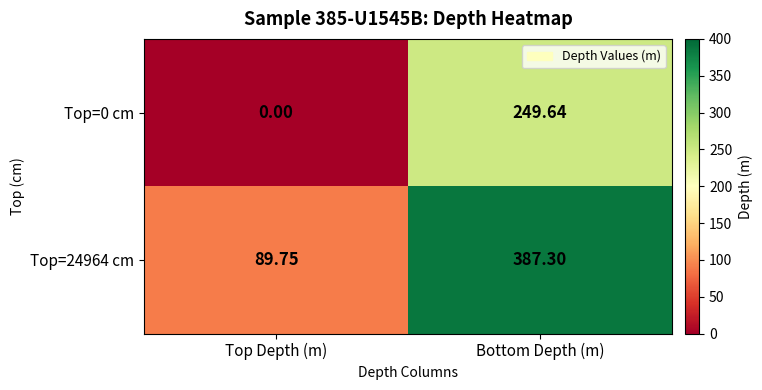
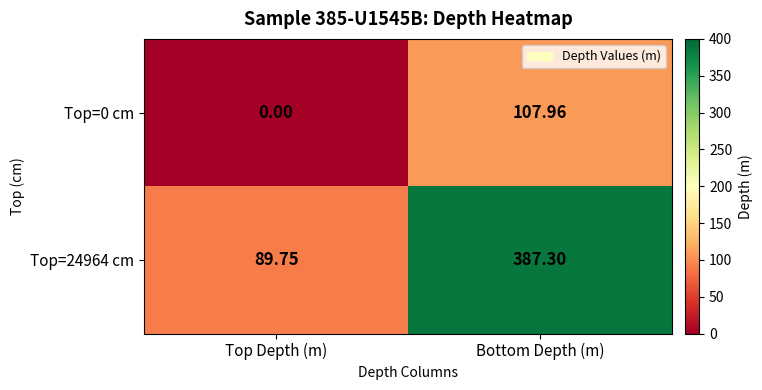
Top=0 cm, Bottom Depth (m): 249.64 -> 107.96
